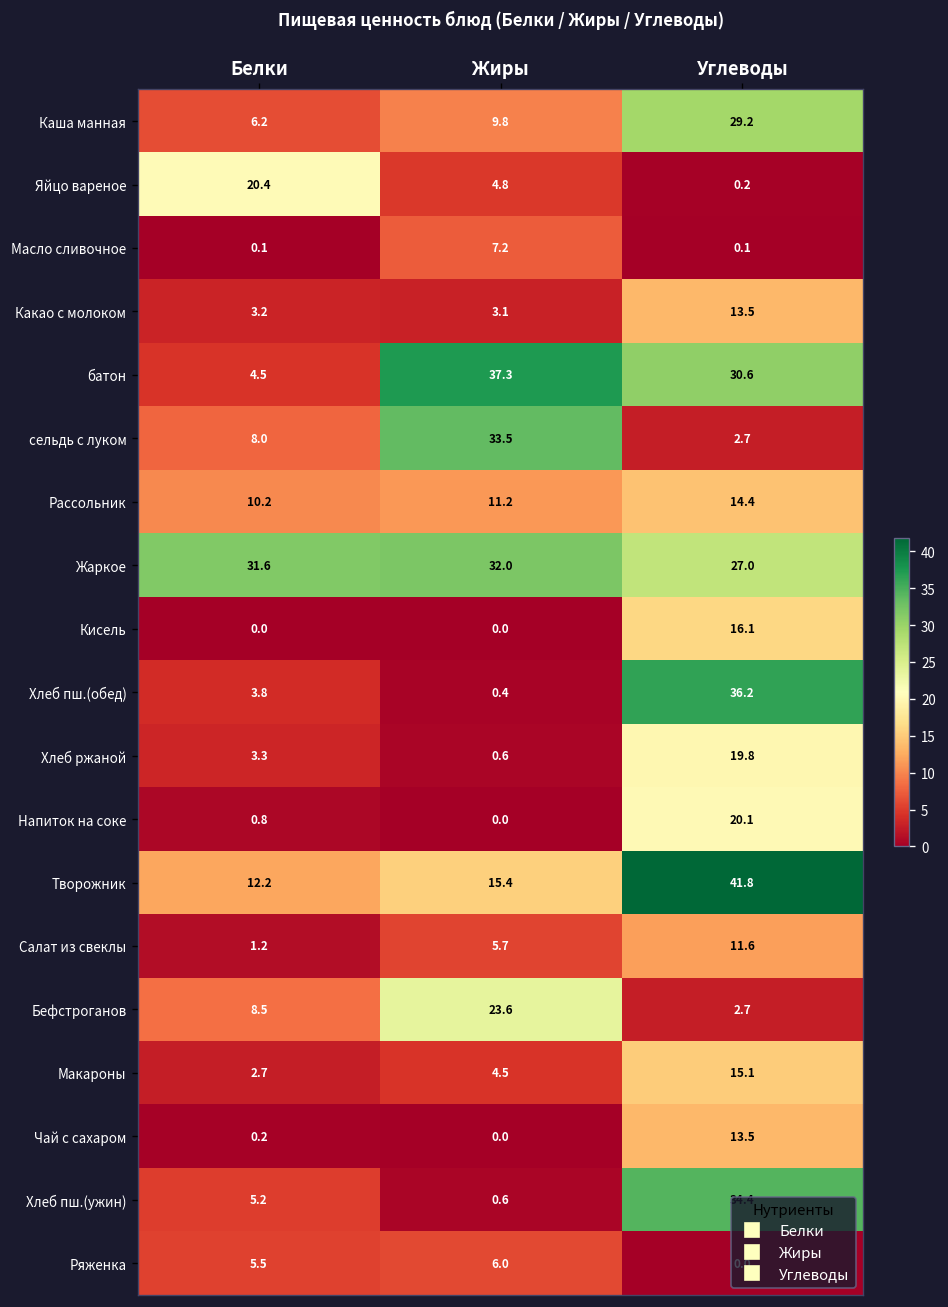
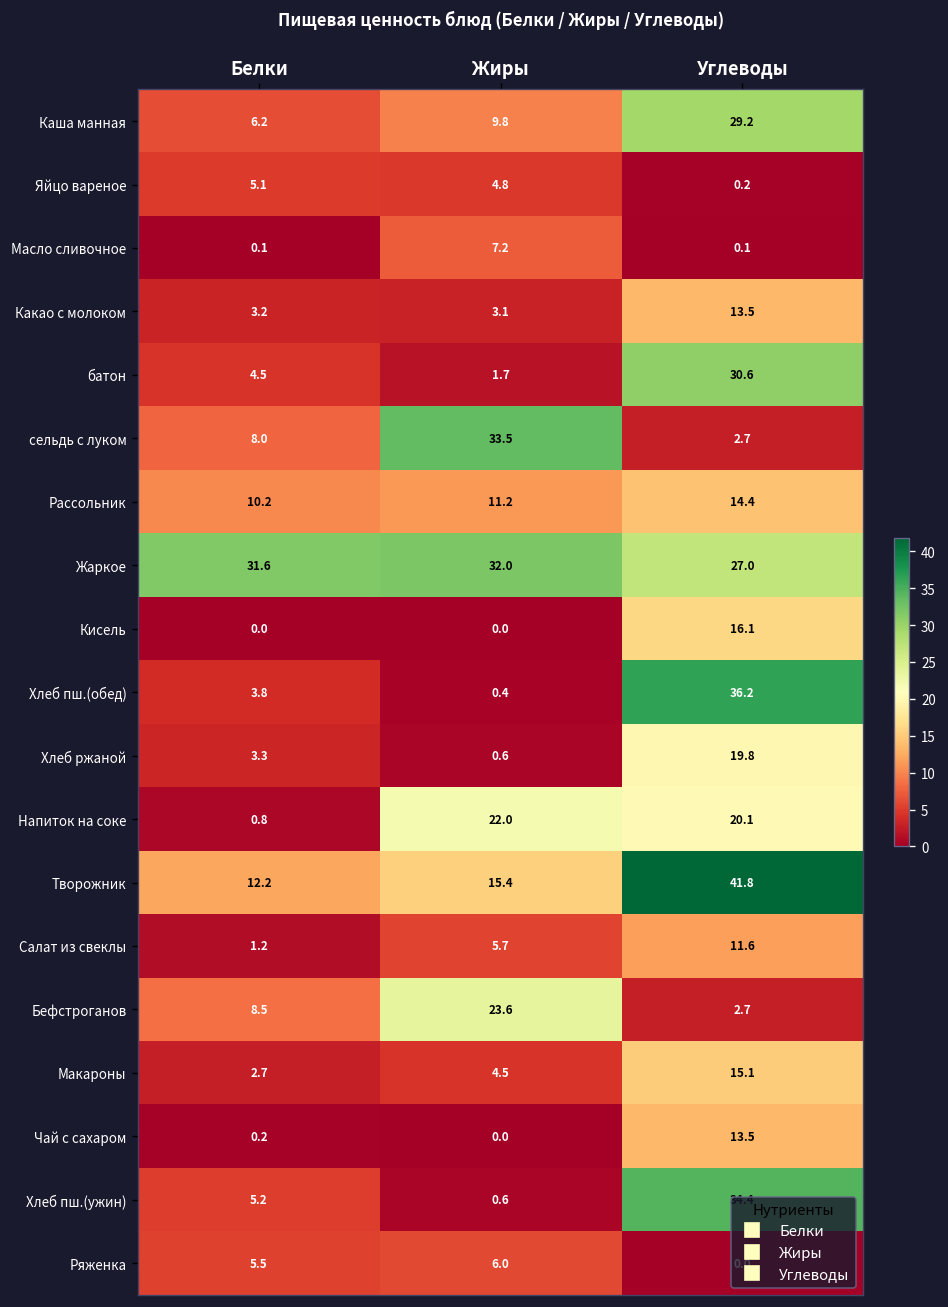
Яйцо вареное, Белки: 20.4 -> 5.1
батон, Жиры: 37.3 -> 1.7
Напиток на соке, Жиры: 0.0 -> 22.0
